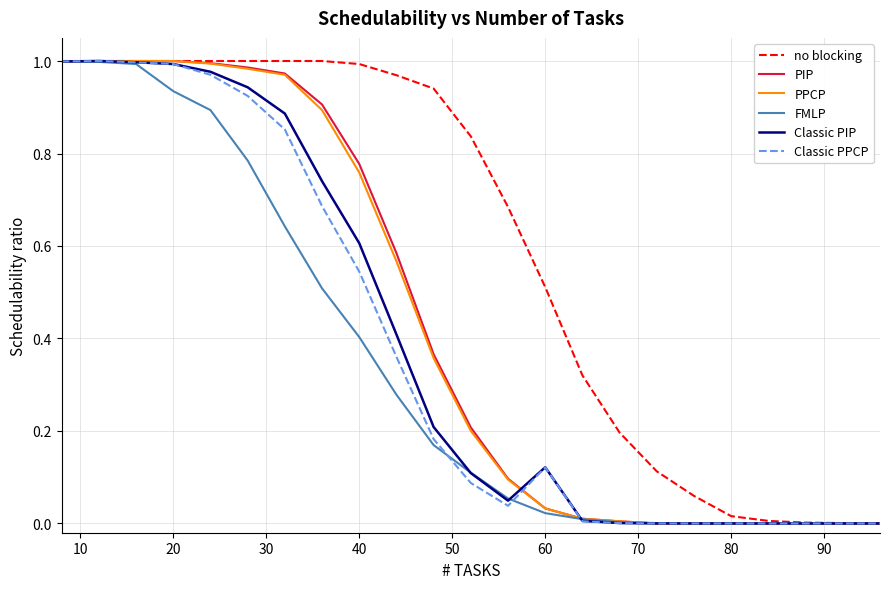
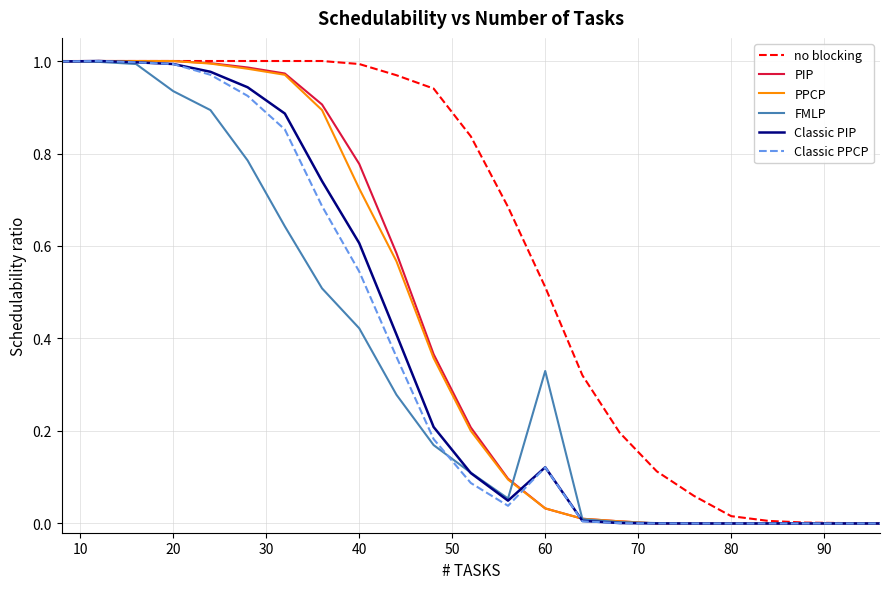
PPCP, 40: 0.76 -> 0.72
FMLP, 40: 0.40 -> 0.42
FMLP, 60: 0.02 -> 0.33
